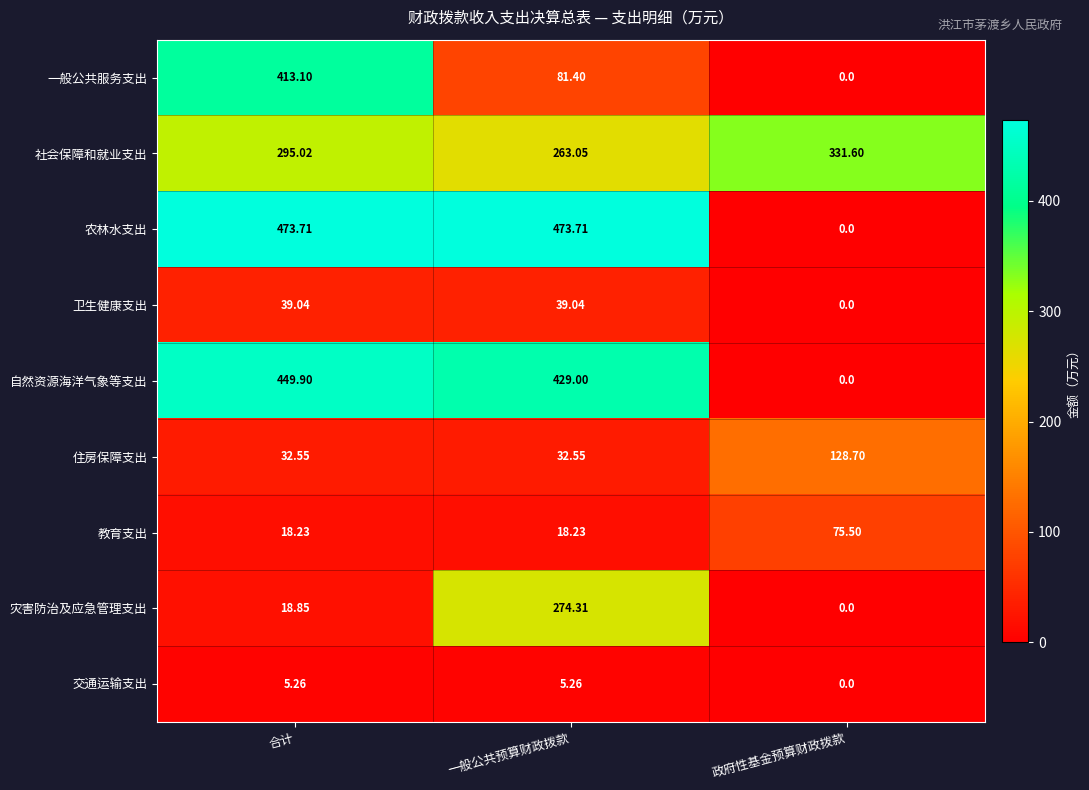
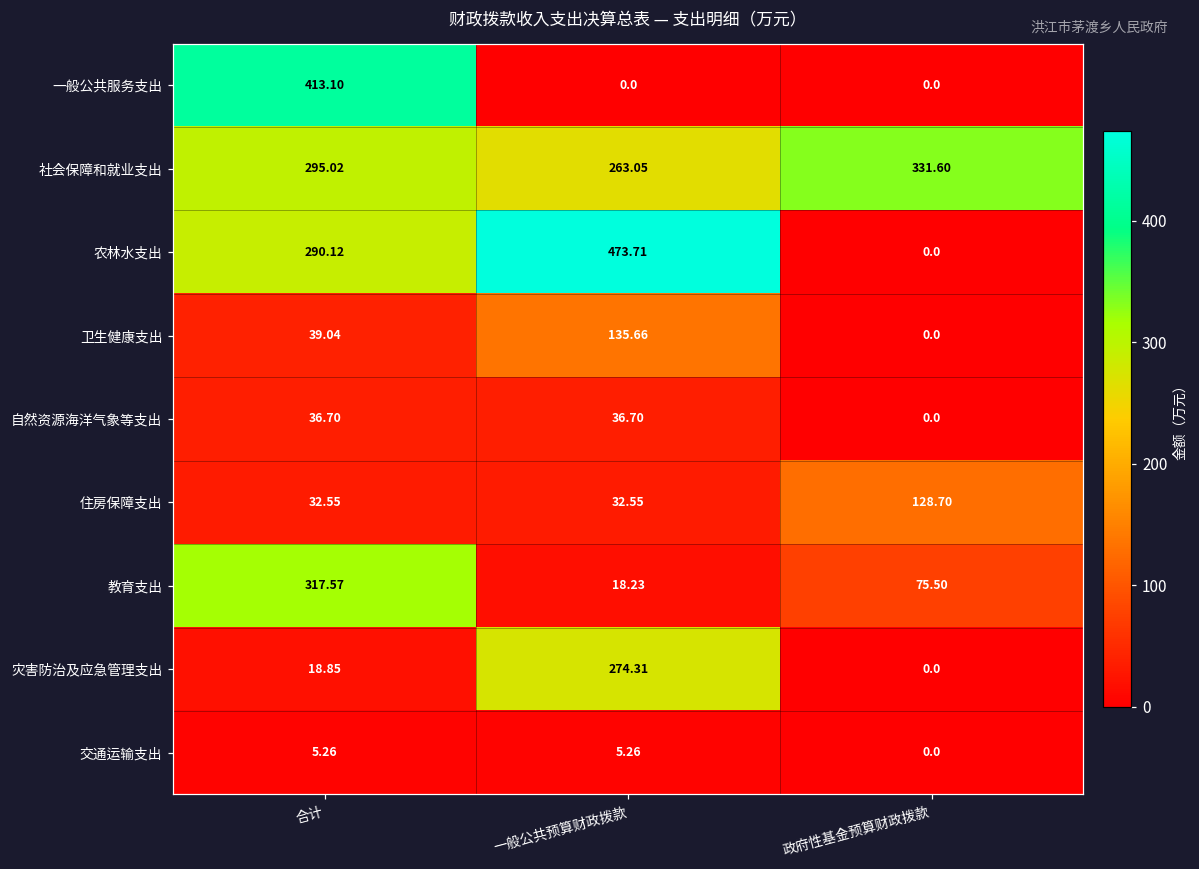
一般公共服务支出, 一般公共预算财政拨款: 81.40 -> 0.0
农林水支出, 合计: 473.71 -> 290.12
卫生健康支出, 一般公共预算财政拨款: 39.04 -> 135.66
自然资源海洋气象等支出, 合计: 449.90 -> 36.70
自然资源海洋气象等支出, 一般公共预算财政拨款: 429.00 -> 36.70
教育支出, 合计: 18.23 -> 317.57
